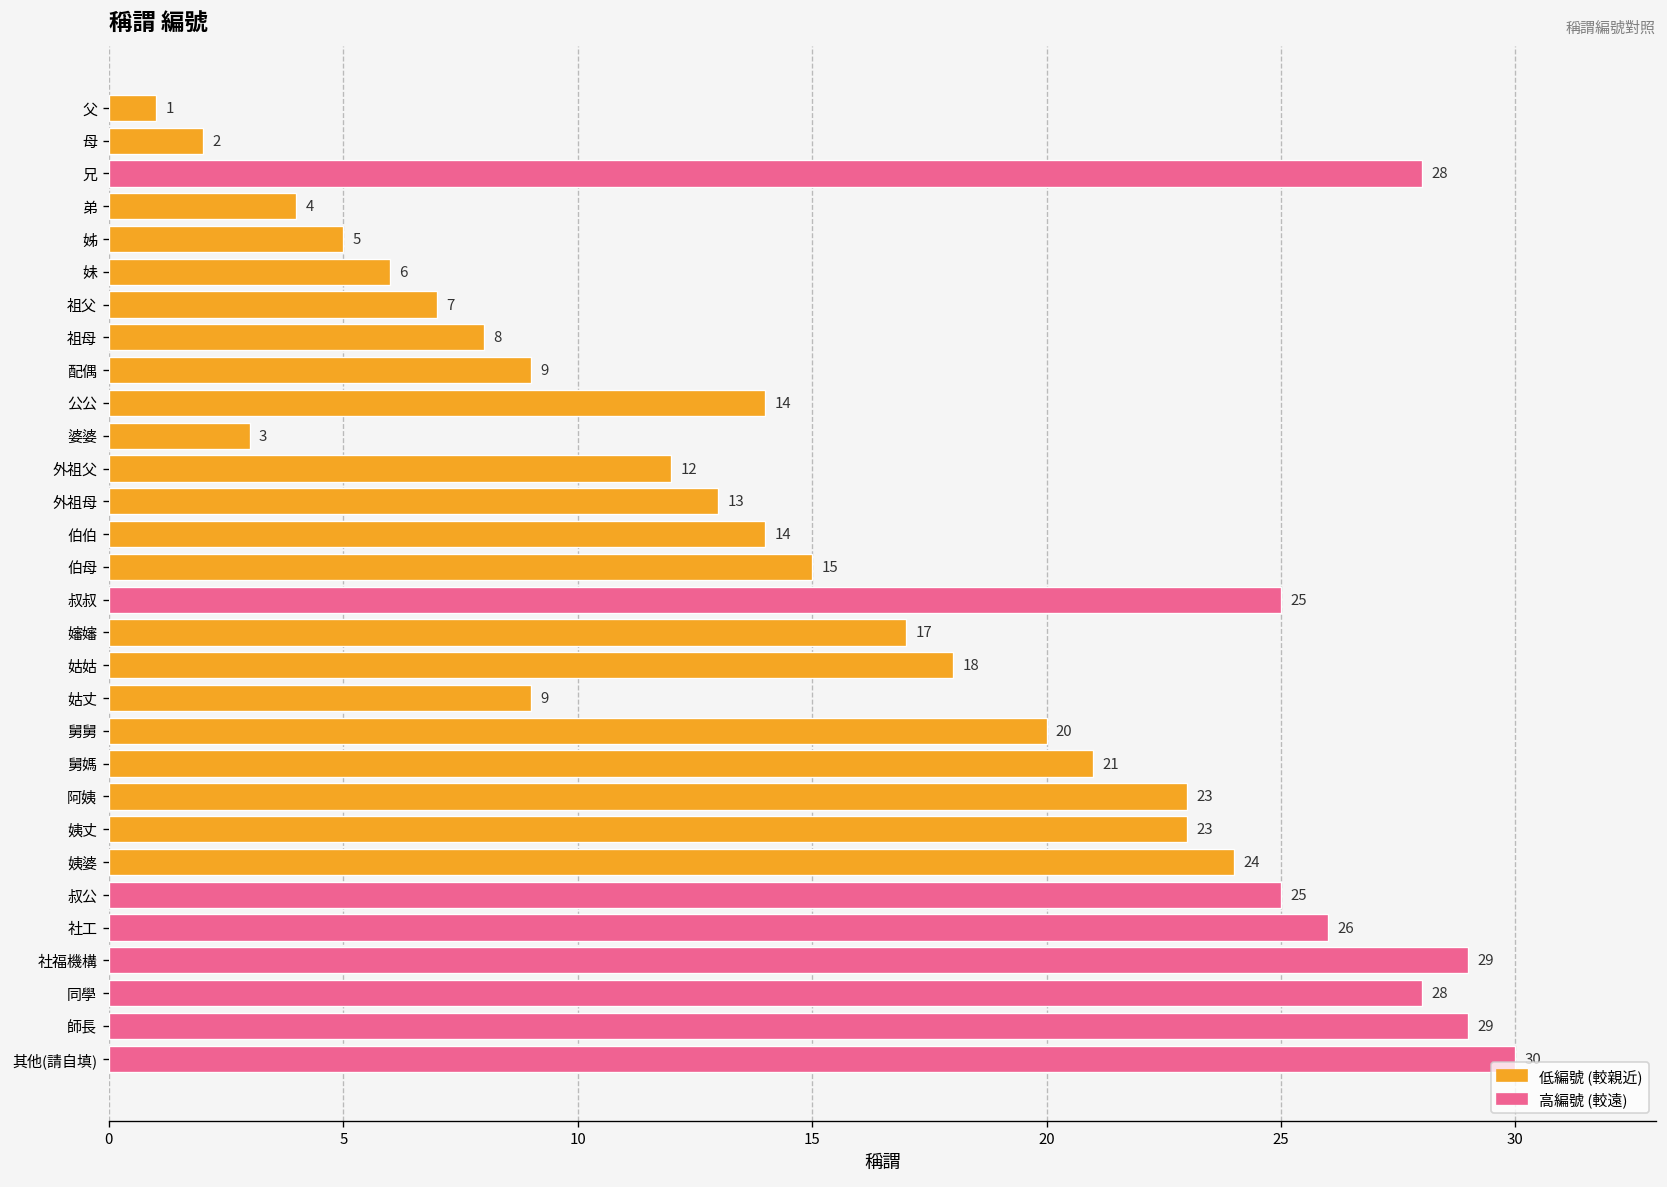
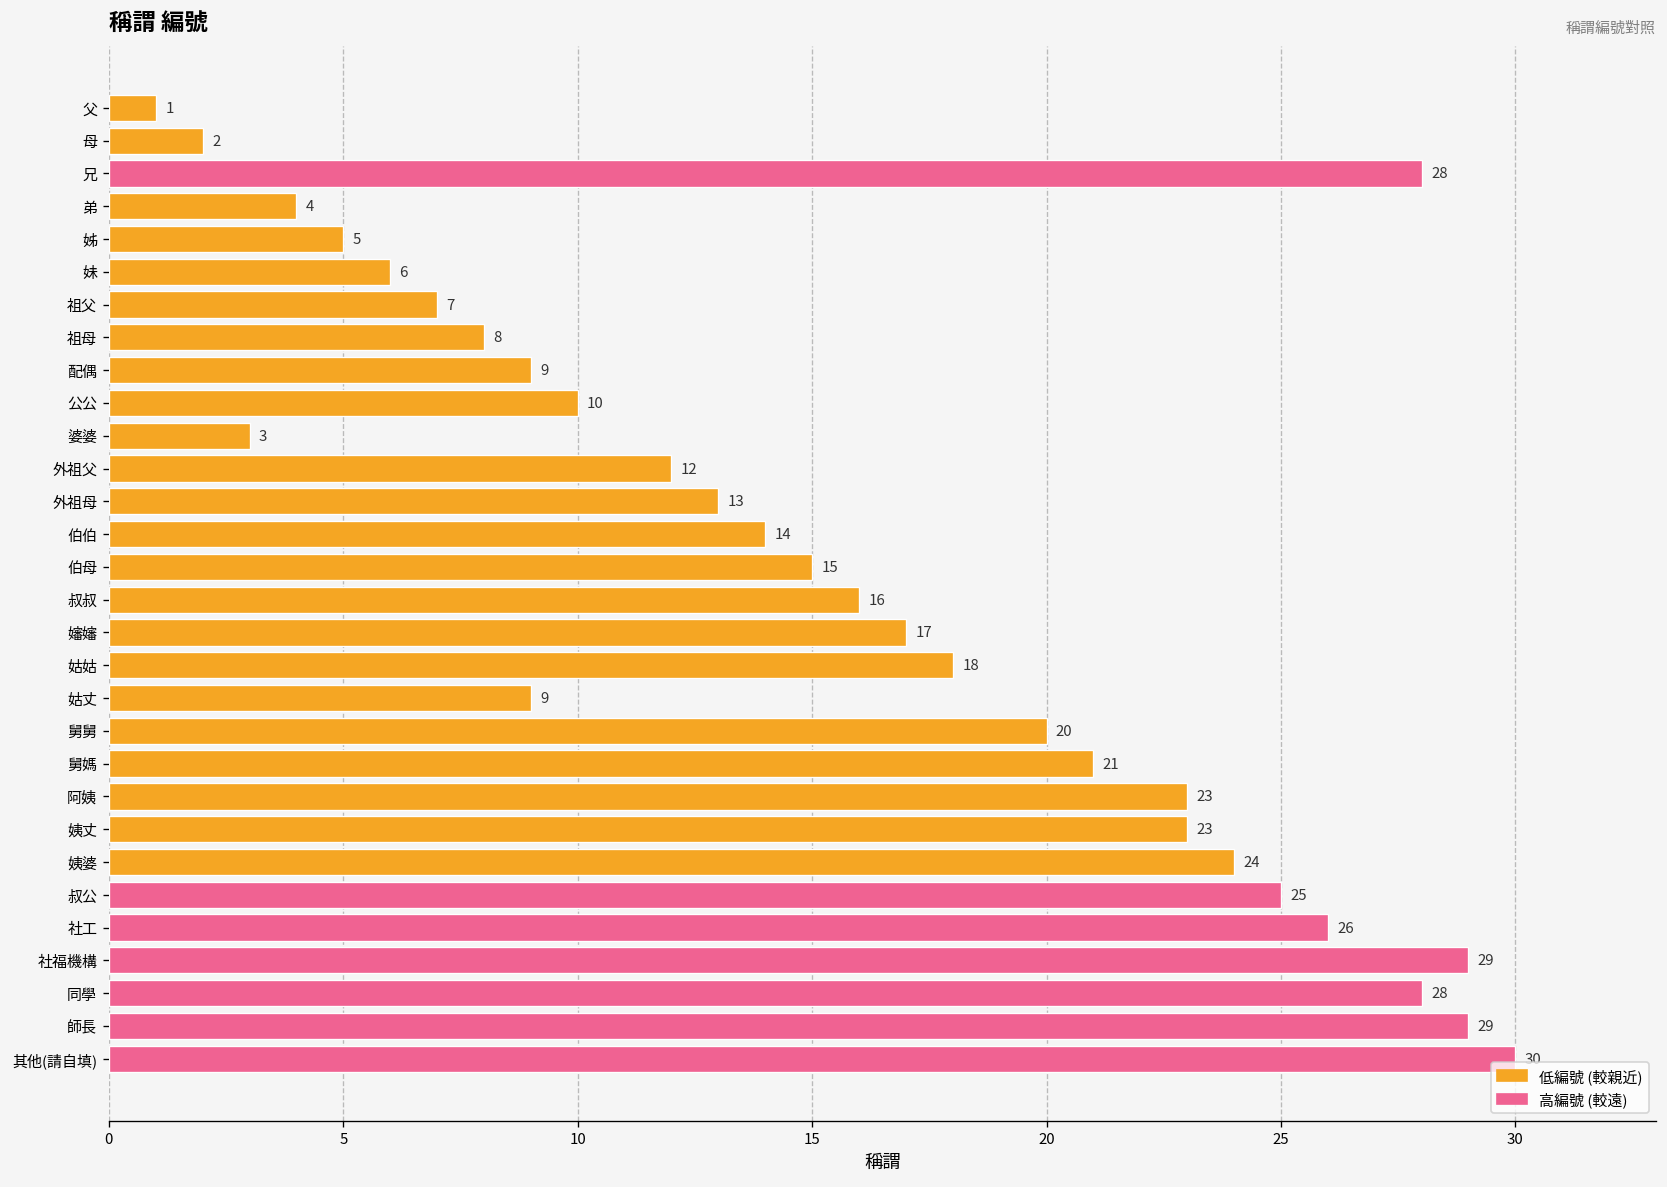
公公: 14 -> 10
叔叔: 25 -> 16
